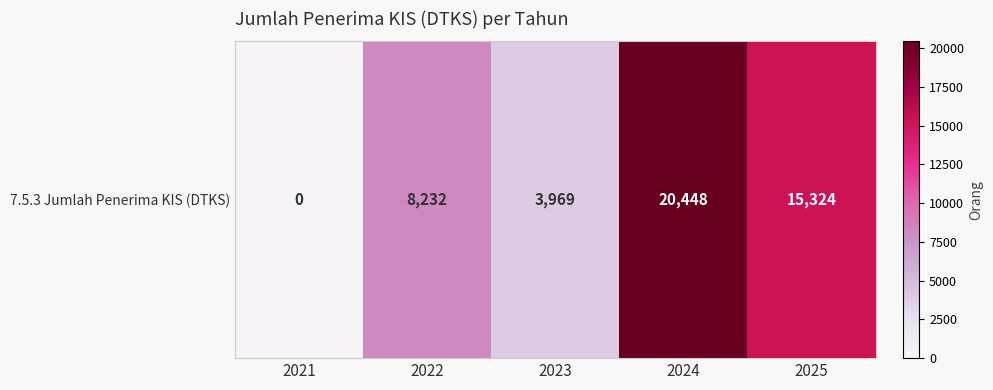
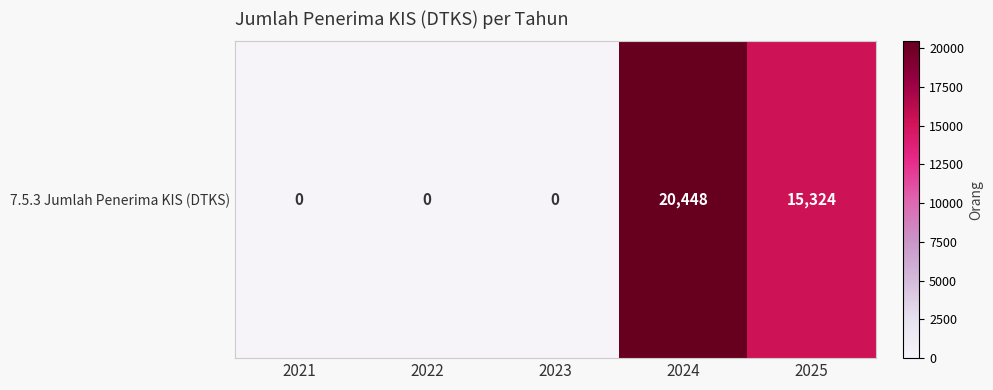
7.5.3 Jumlah Penerima KIS (DTKS), 2022: 8,232 -> 0
7.5.3 Jumlah Penerima KIS (DTKS), 2023: 3,969 -> 0
